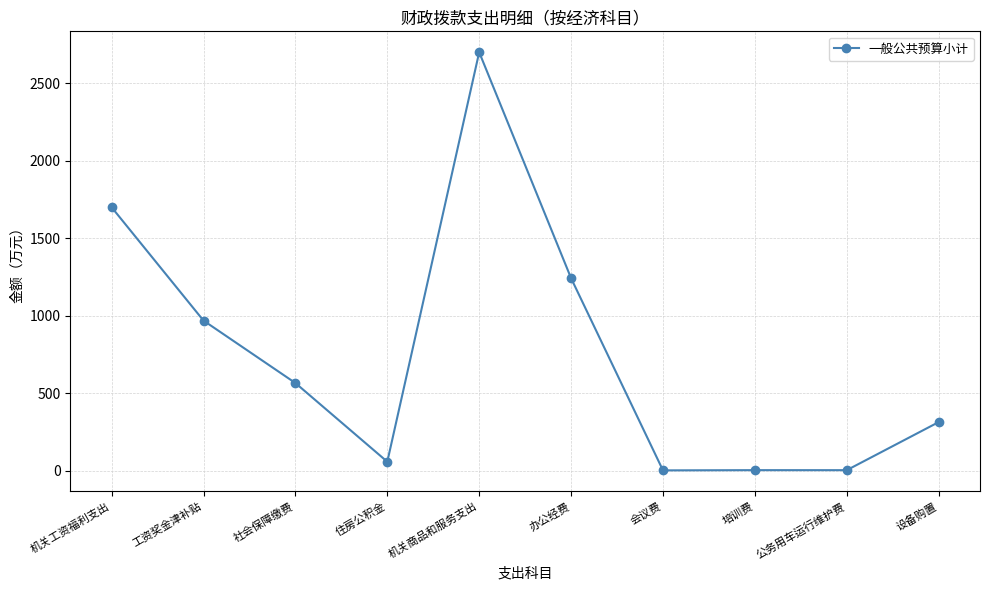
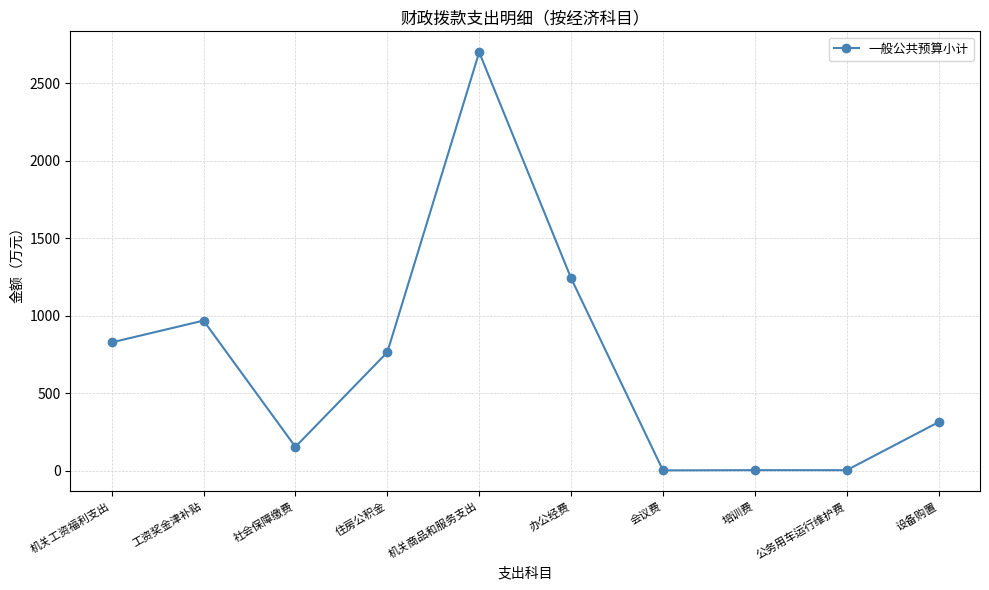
机关工资福利支出: 1700 -> 830
社会保障缴费: 570 -> 150
住房公积金: 60 -> 760
